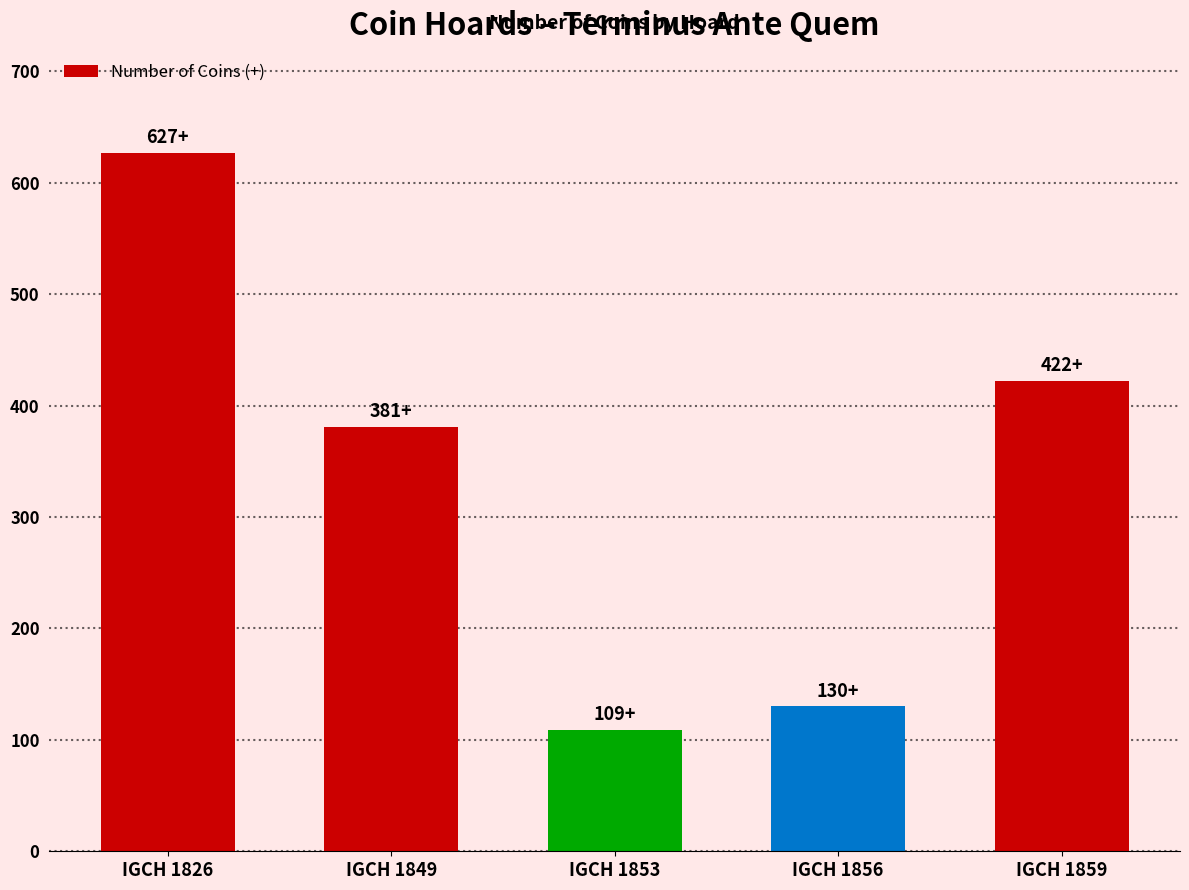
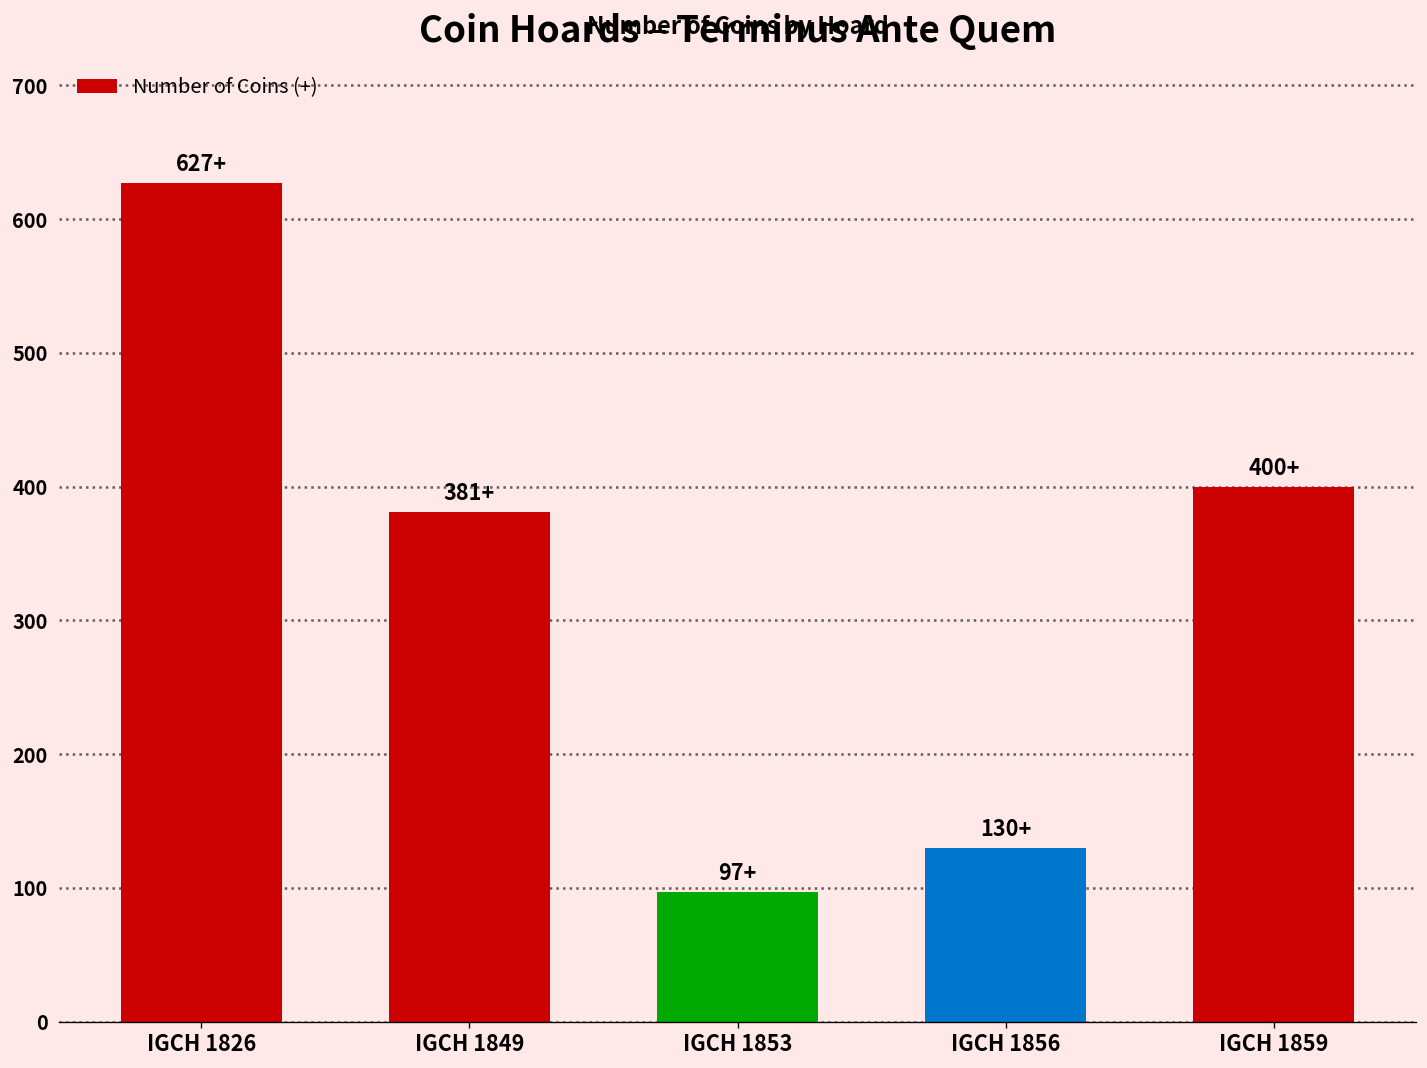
IGCH 1853: 109+ -> 97+
IGCH 1859: 422+ -> 400+
